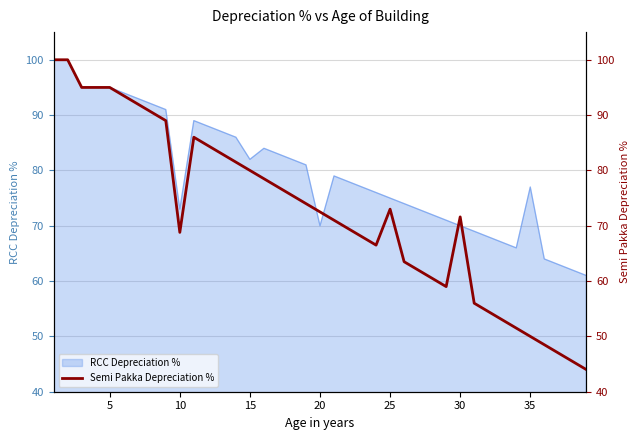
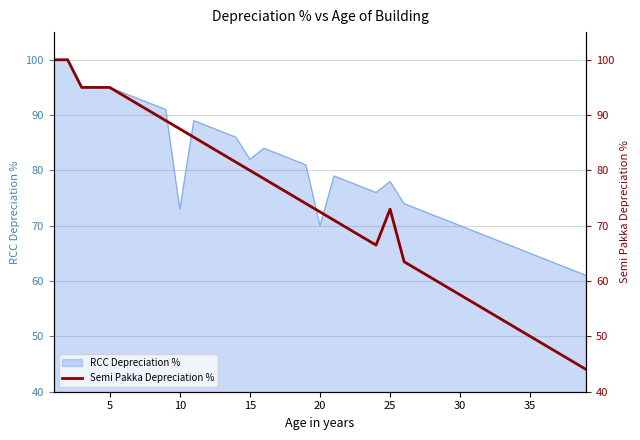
RCC Depreciation %, 25: 75 -> 78
RCC Depreciation %, 35: 77 -> 65
Semi Pakka Depreciation %, 10: 69 -> 88
Semi Pakka Depreciation %, 30: 72 -> 58
